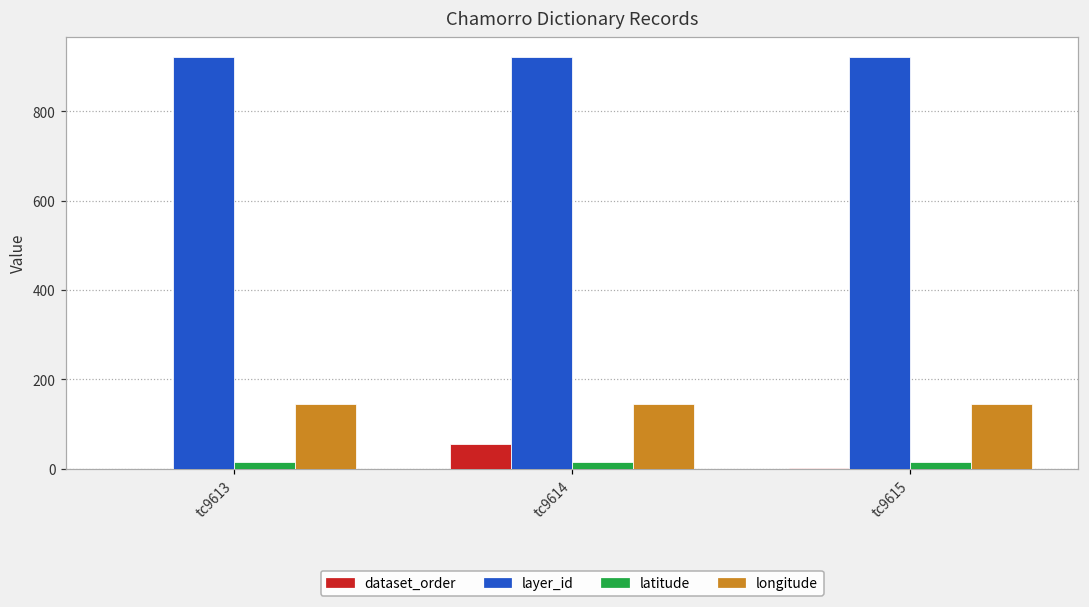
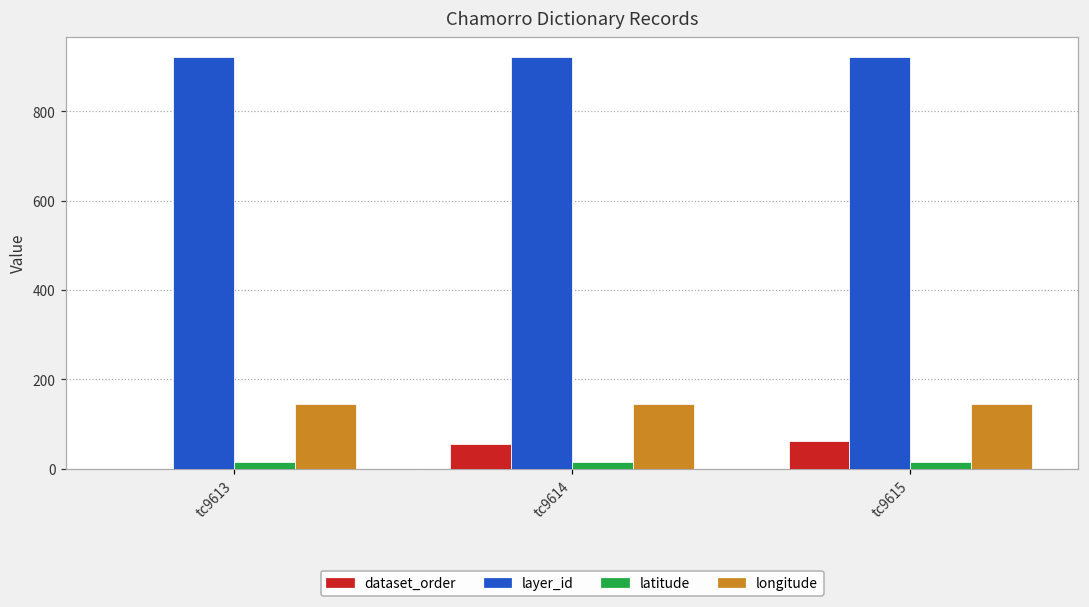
dataset_order, tc9615: 0 -> 60
